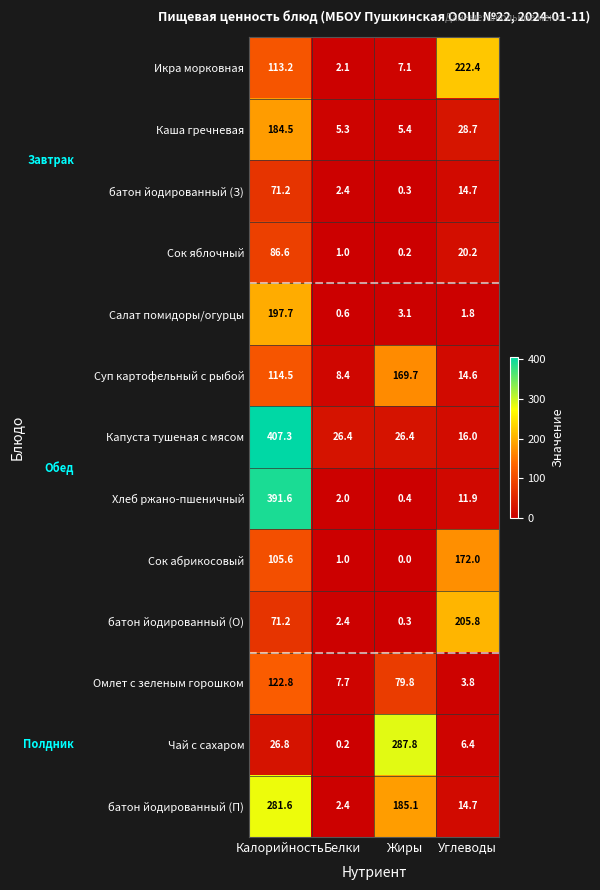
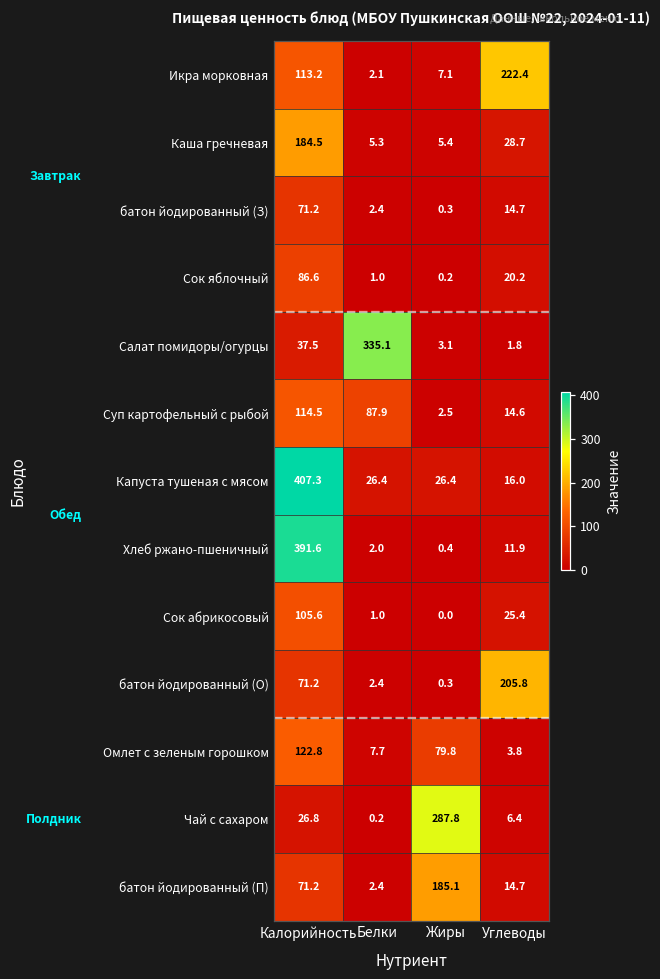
Салат помидоры/огурцы, Калорийность: 197.7 -> 37.5
Салат помидоры/огурцы, Белки: 0.6 -> 335.1
Суп картофельный с рыбой, Белки: 8.4 -> 87.9
Суп картофельный с рыбой, Жиры: 169.7 -> 2.5
Сок абрикосовый, Углеводы: 172.0 -> 25.4
батон йодированный (П), Калорийность: 281.6 -> 71.2
